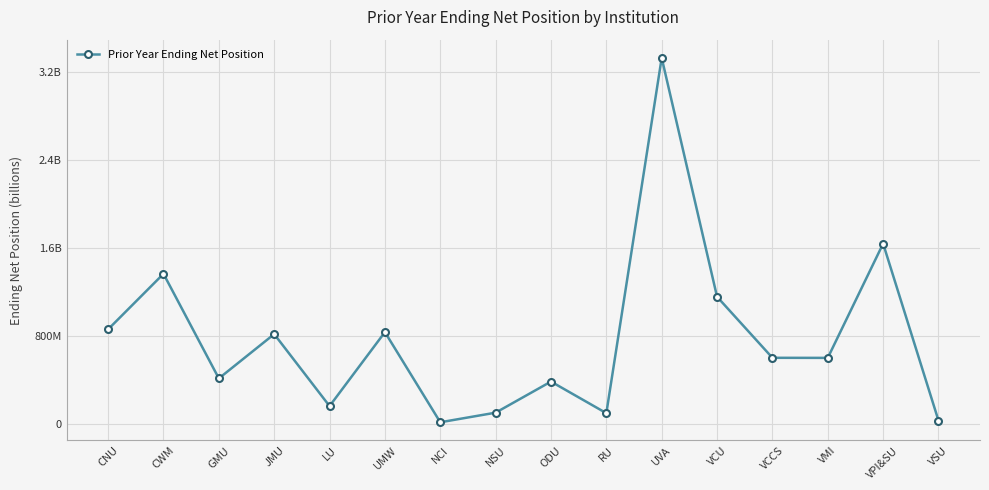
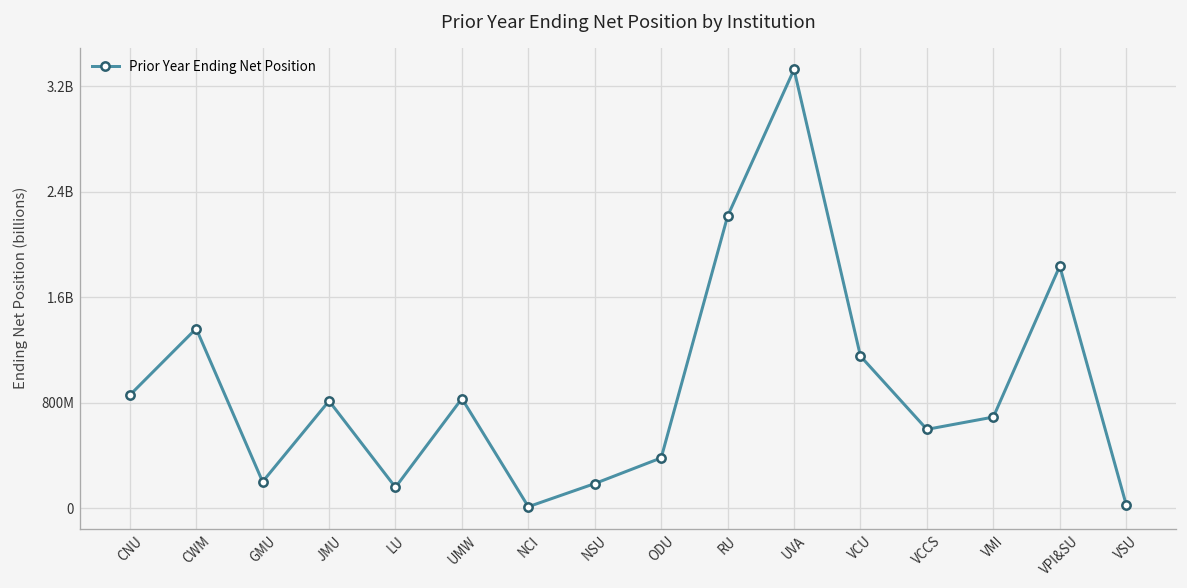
GMU: 410000000 -> 200000000
NSU: 100000000 -> 190000000
RU: 90000000 -> 2220000000
VMI: 600000000 -> 690000000
VPI&SU: 1640000000 -> 1840000000
